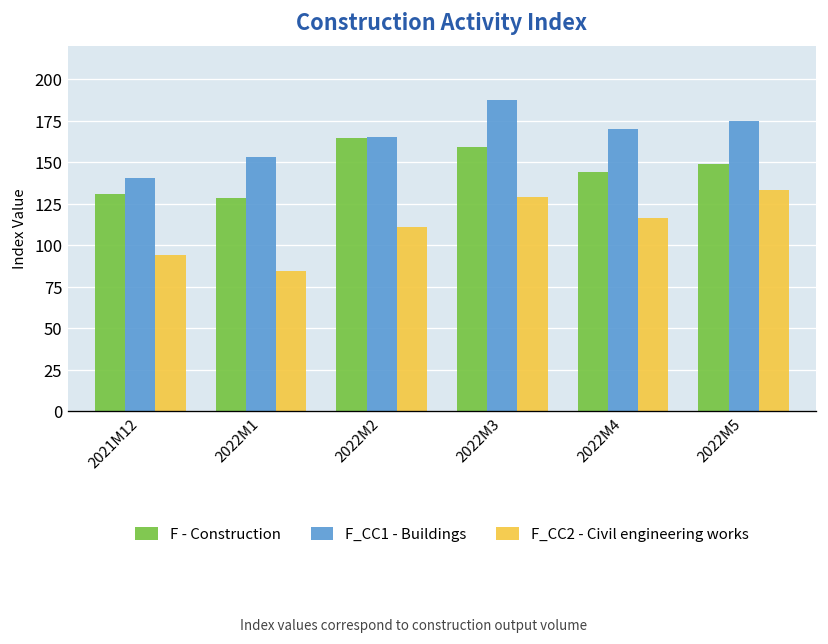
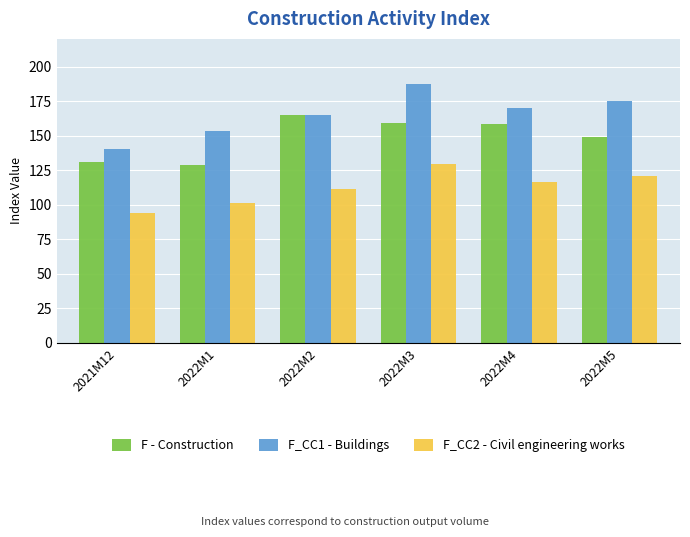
F_CC2 - Civil engineering works, 2022M1: 85 -> 102
F - Construction, 2022M4: 144 -> 158
F_CC2 - Civil engineering works, 2022M5: 134 -> 121
